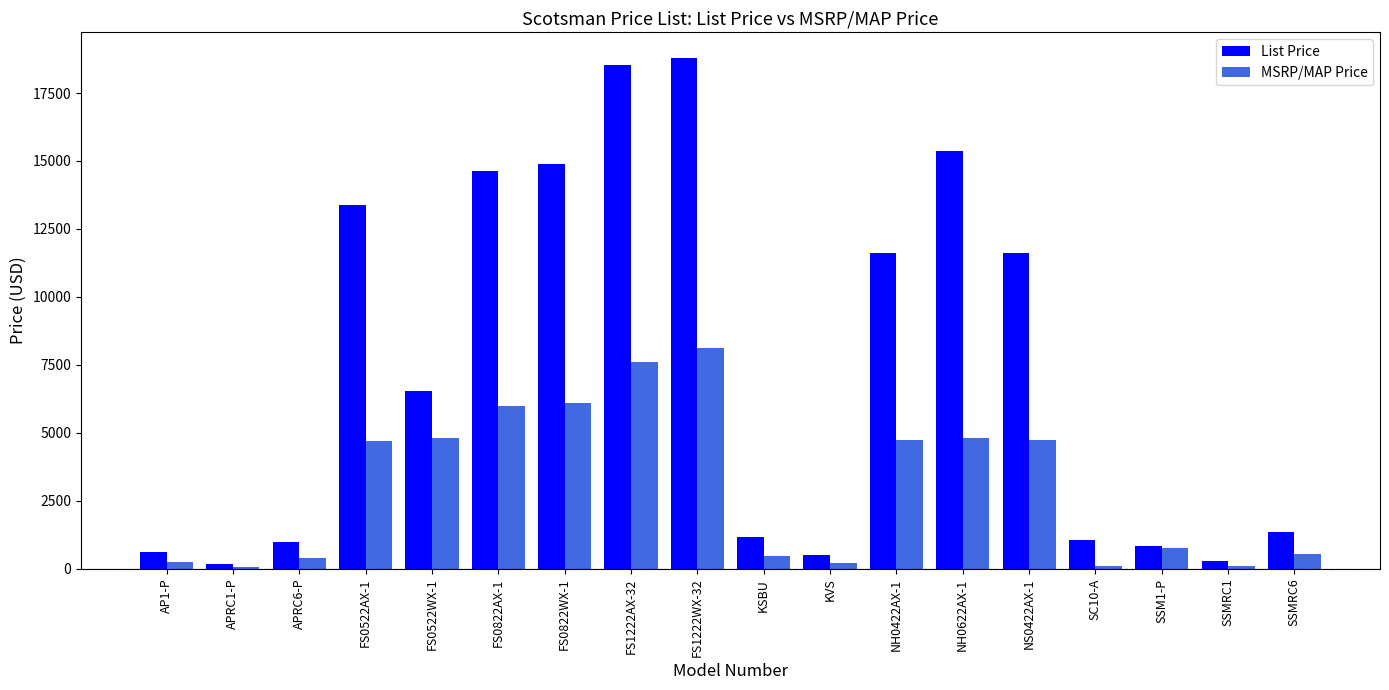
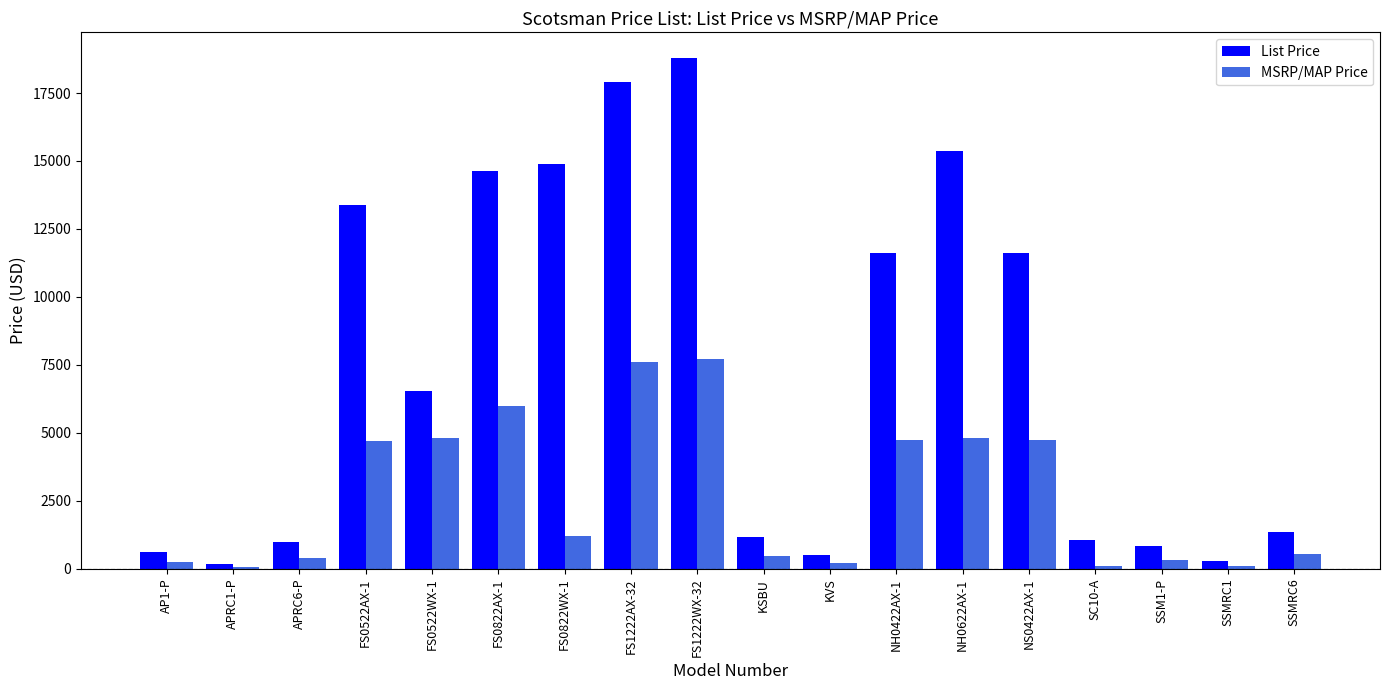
MSRP/MAP Price, FS0822WX-1: 6100 -> 1200
List Price, FS1222AX-32: 18500 -> 17900
MSRP/MAP Price, FS1222WX-32: 8100 -> 7700
MSRP/MAP Price, SSM1-P: 800 -> 300
